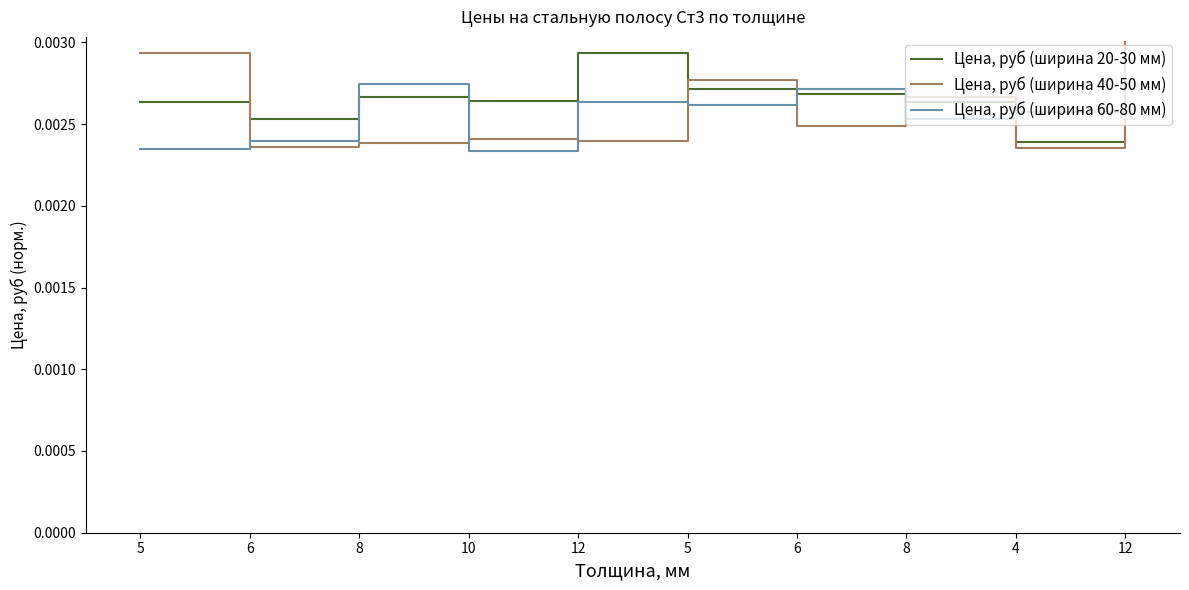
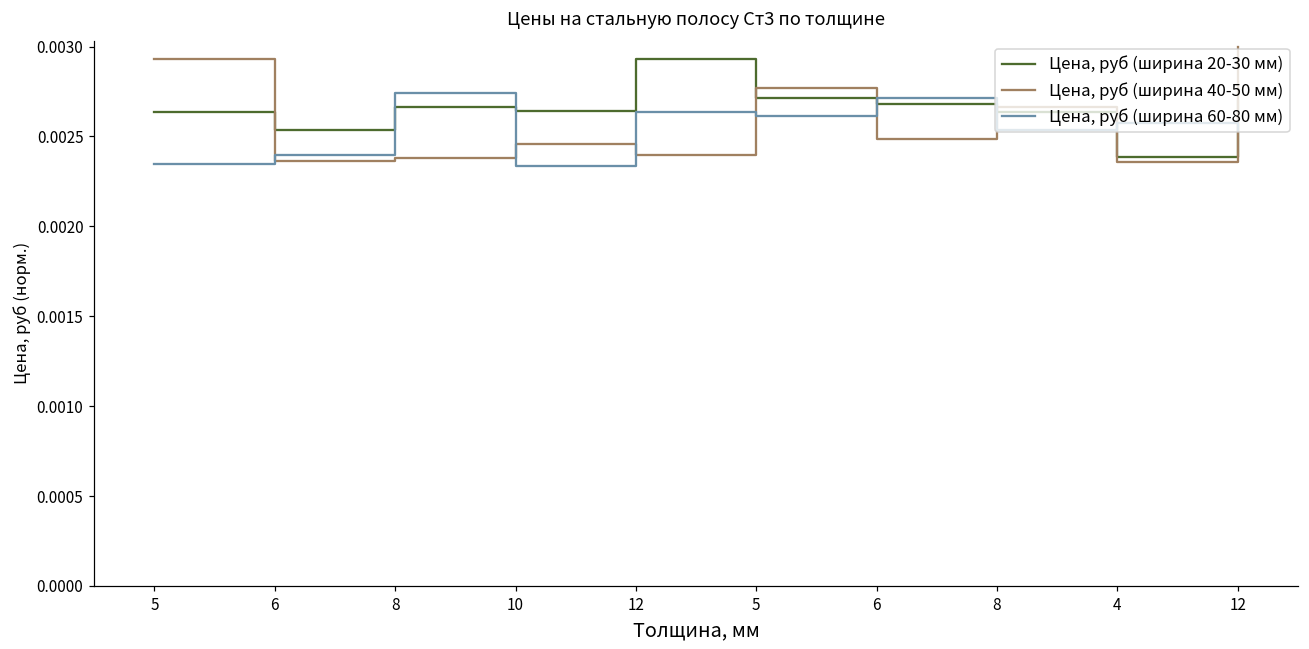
Цена, руб (ширина 40-50 мм), 10: 0.00241 -> 0.00246
